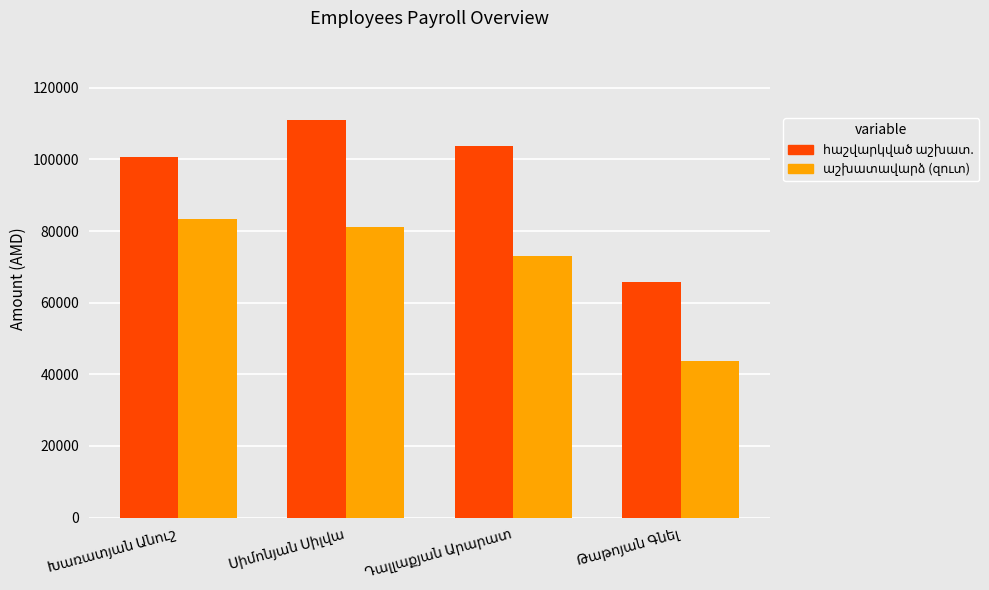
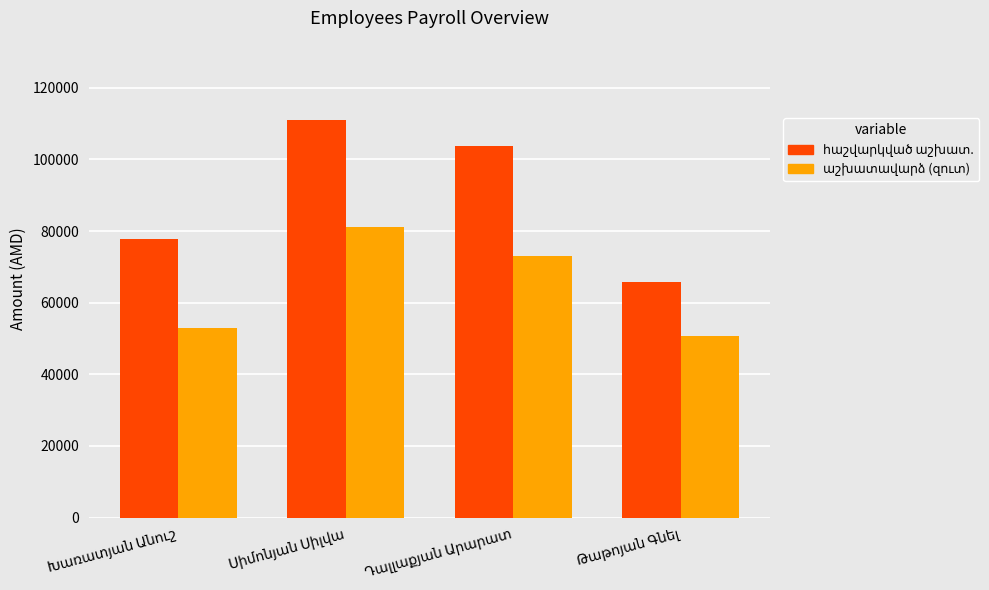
հաշվարկված աշխատ., Խառատյան Անուշ: 101000 -> 78000
աշխատավարձ (զուտ), Խառատյան Անուշ: 83000 -> 53000
աշխատավարձ (զուտ), Թաթոյան Գնել: 44000 -> 51000
